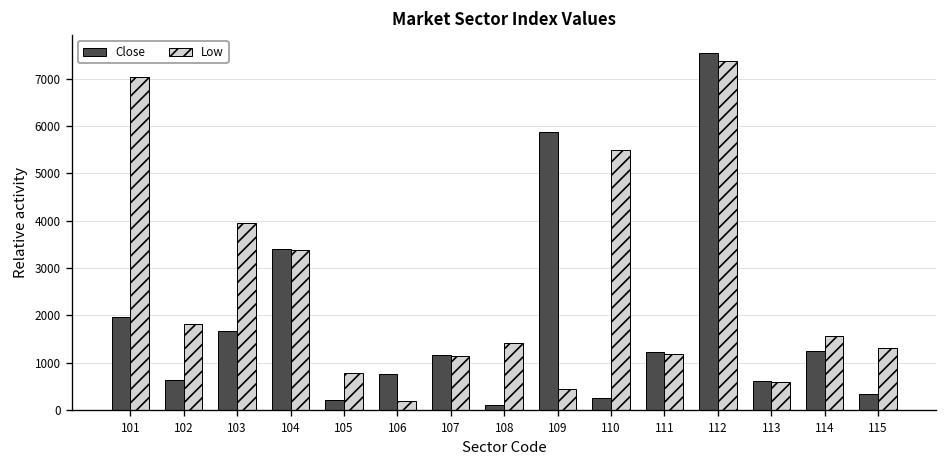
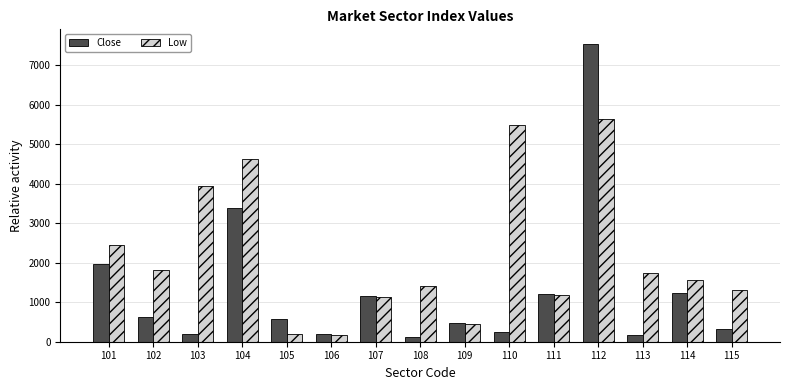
Low, 101: 7000 -> 2500
Close, 103: 1700 -> 200
Low, 104: 3400 -> 4600
Close, 105: 200 -> 600
Low, 105: 800 -> 200
Close, 106: 800 -> 200
Close, 109: 5900 -> 500
Low, 112: 7400 -> 5600
Close, 113: 600 -> 200
Low, 113: 600 -> 1700
